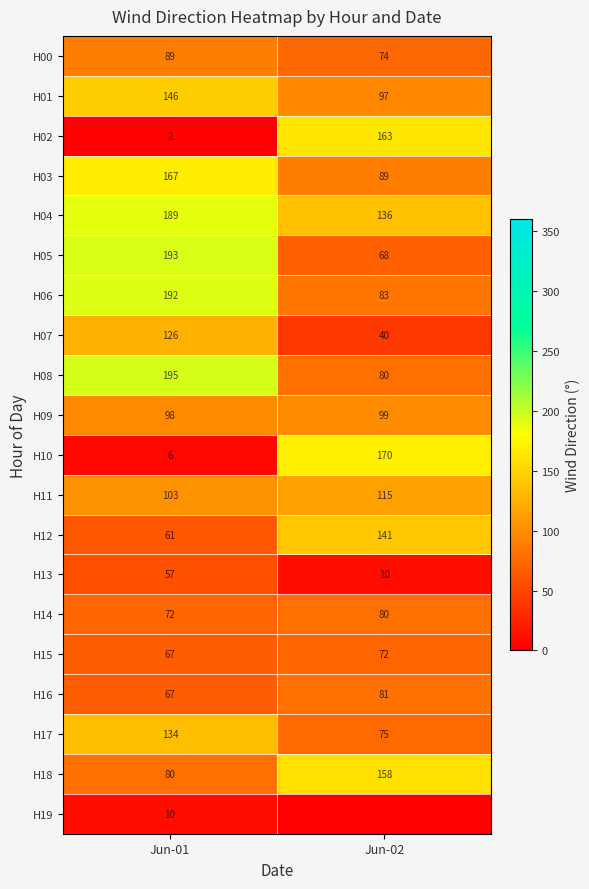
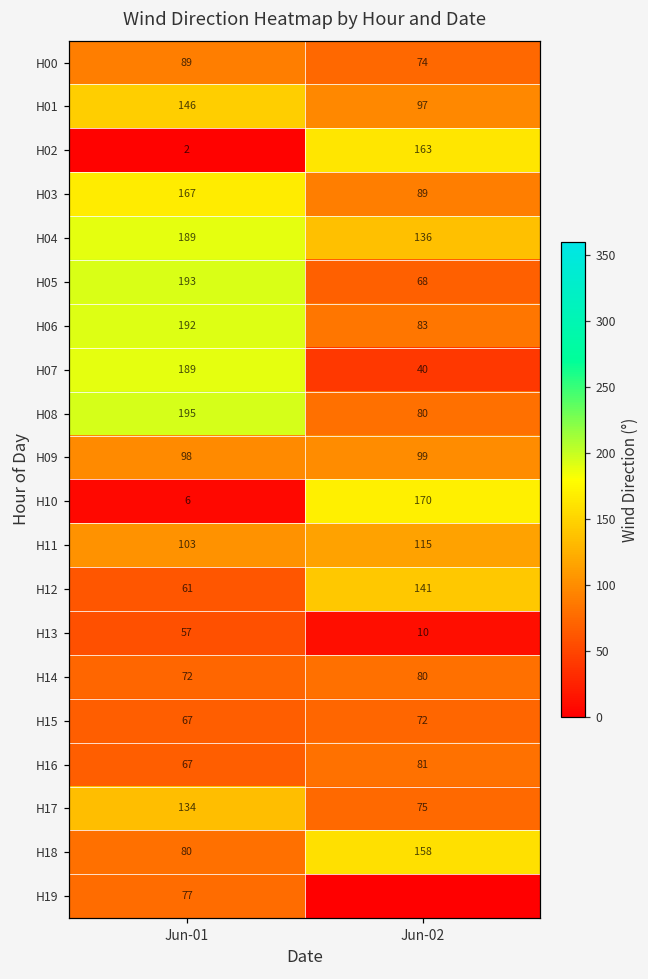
H07, Jun-01: 126 -> 189
H19, Jun-01: 10 -> 77
